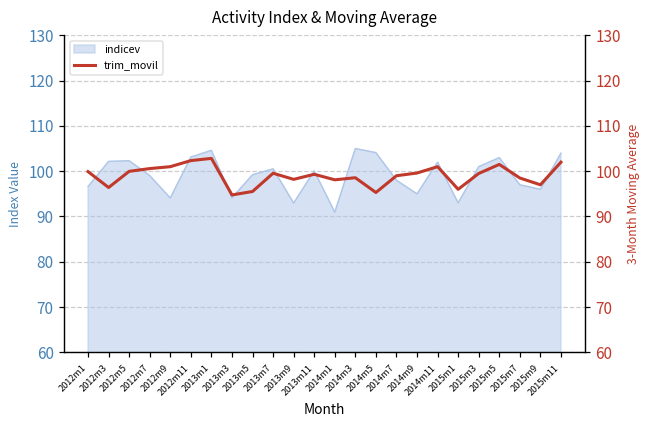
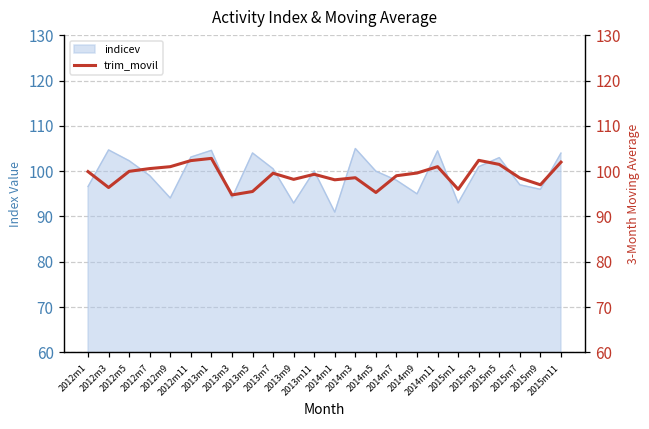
indicev, 2012m3: 102 -> 105
indicev, 2013m5: 99 -> 104
indicev, 2014m5: 104 -> 100
indicev, 2014m11: 102 -> 105
trim_movil, 2015m3: 100 -> 102
